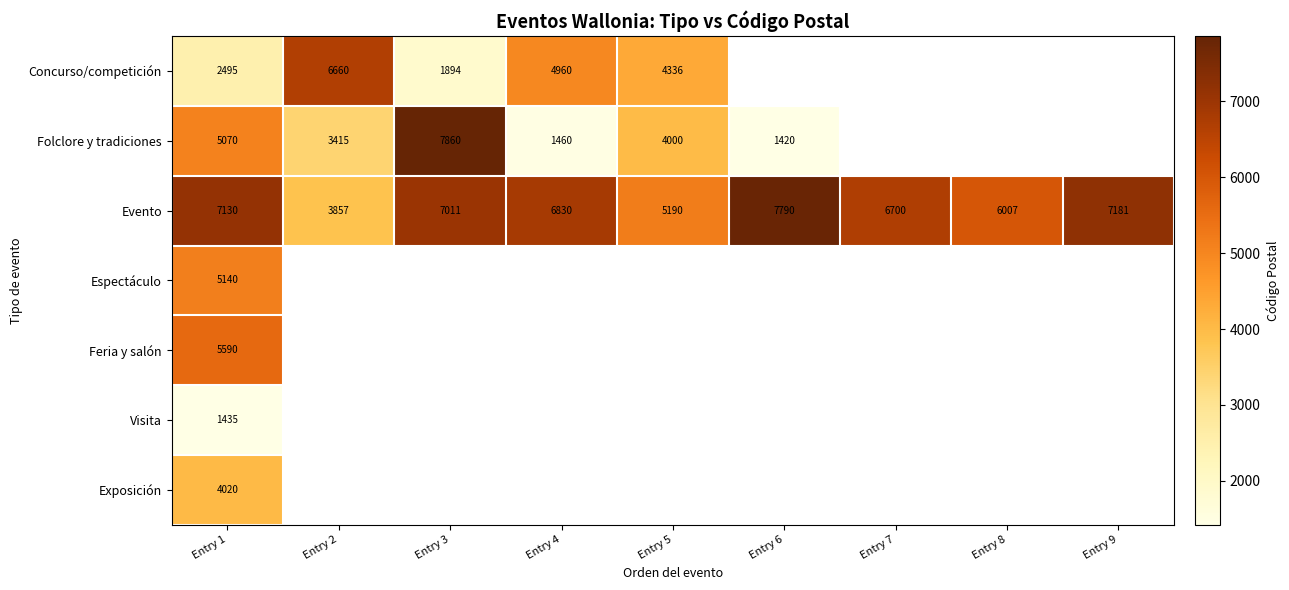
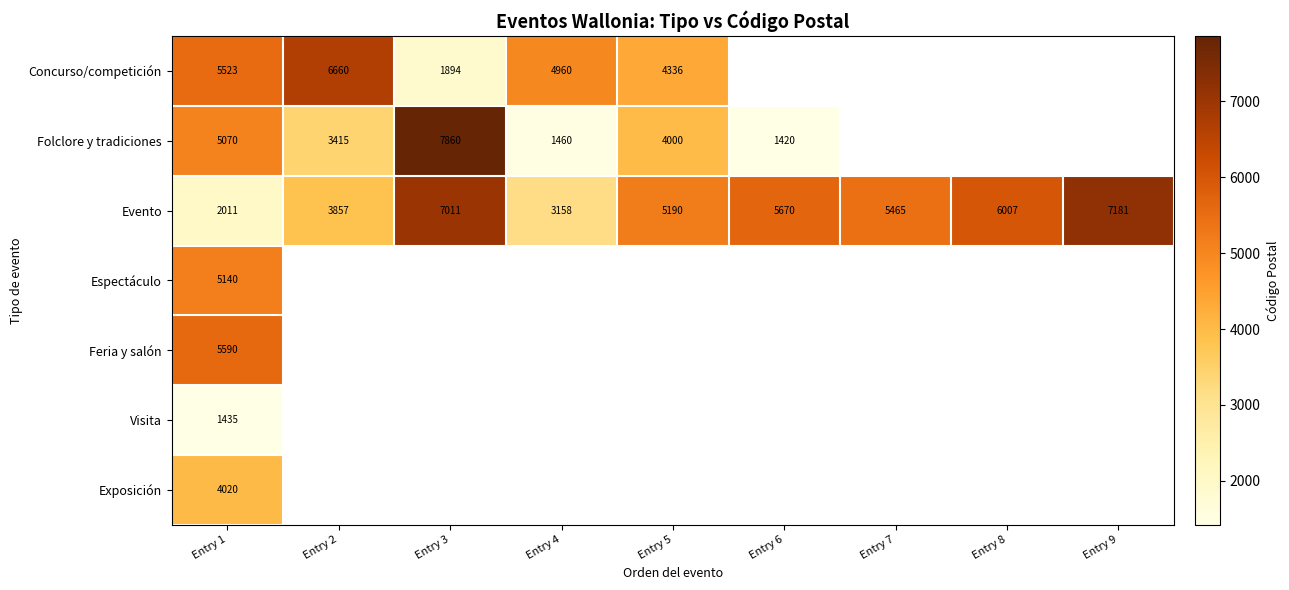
Concurso/competición, Entry 1: 2495 -> 5523
Evento, Entry 1: 7130 -> 2011
Evento, Entry 4: 6830 -> 3158
Evento, Entry 6: 7790 -> 5670
Evento, Entry 7: 6700 -> 5465
